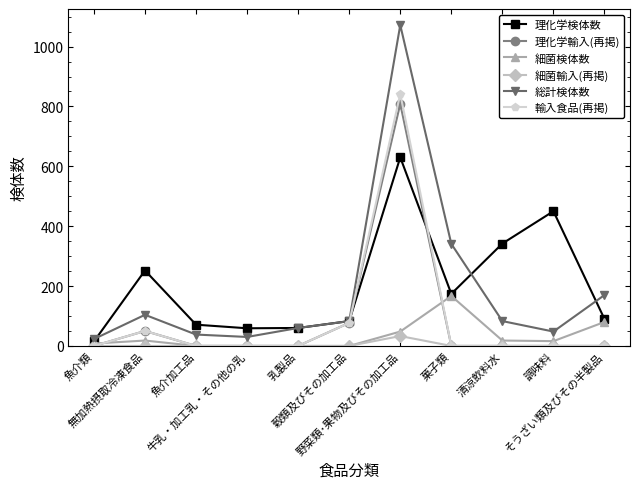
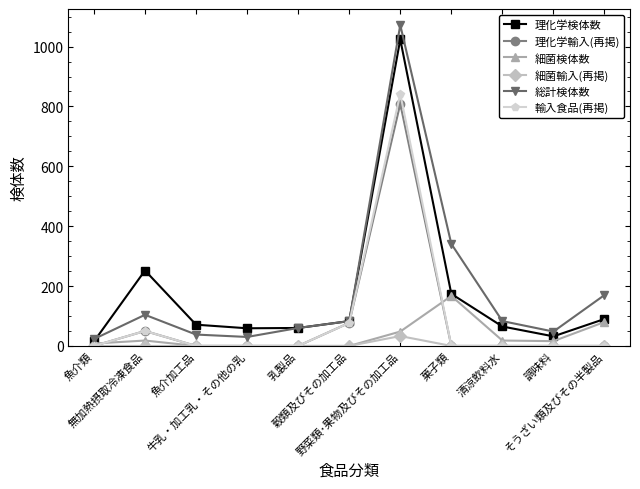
理化学検体数, 野菜類･果物及びその加工品: 630 -> 1020
理化学検体数, 清涼飲料水: 340 -> 70
理化学検体数, 調味料: 450 -> 30
